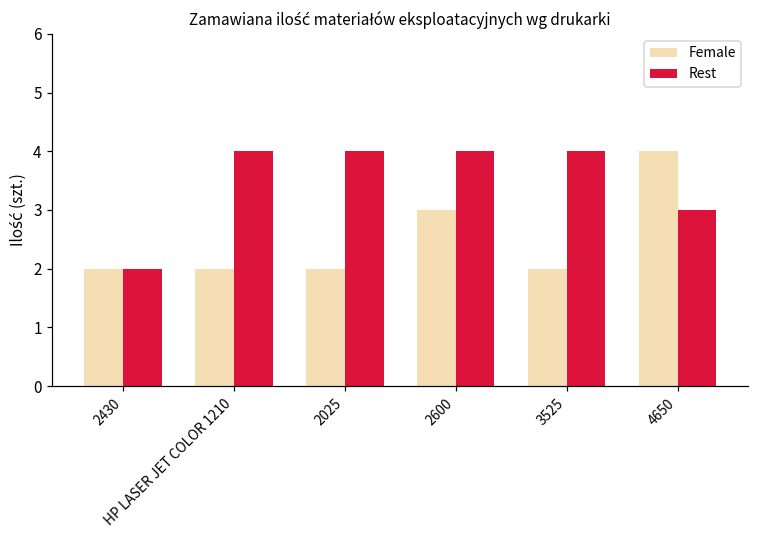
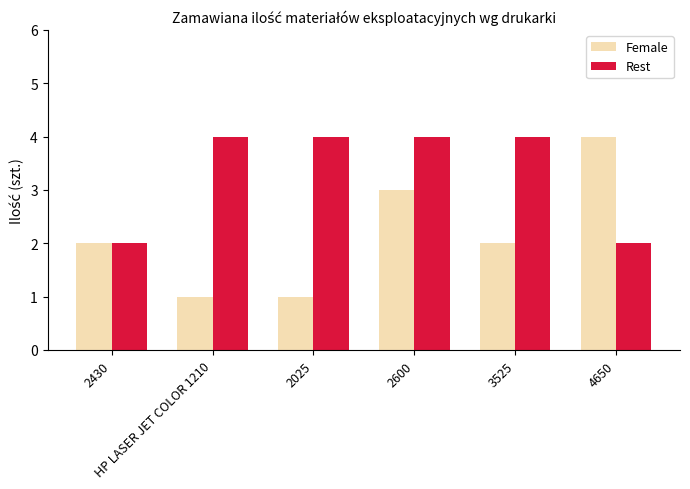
Female, HP LASER JET COLOR 1210: 2 -> 1
Female, 2025: 2 -> 1
Rest, 4650: 3 -> 2
